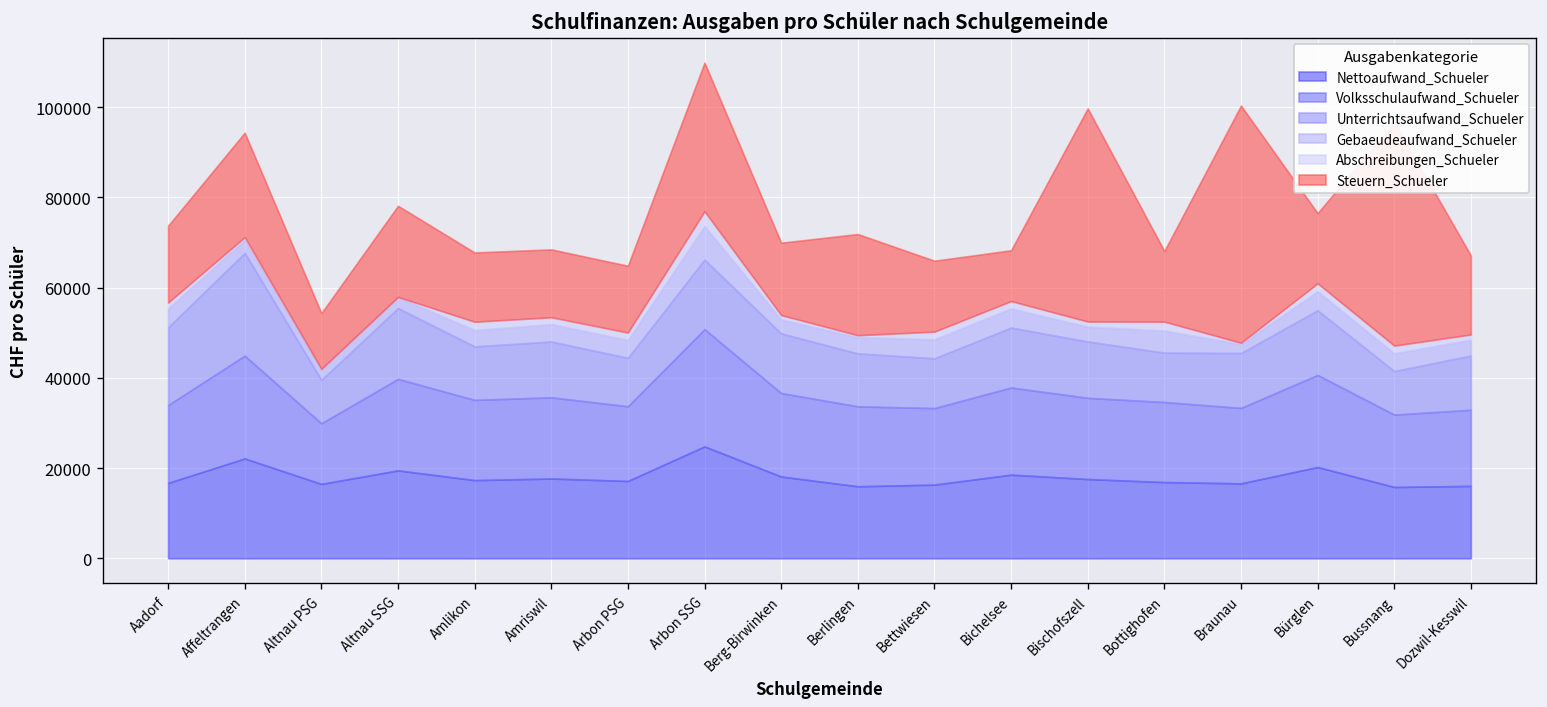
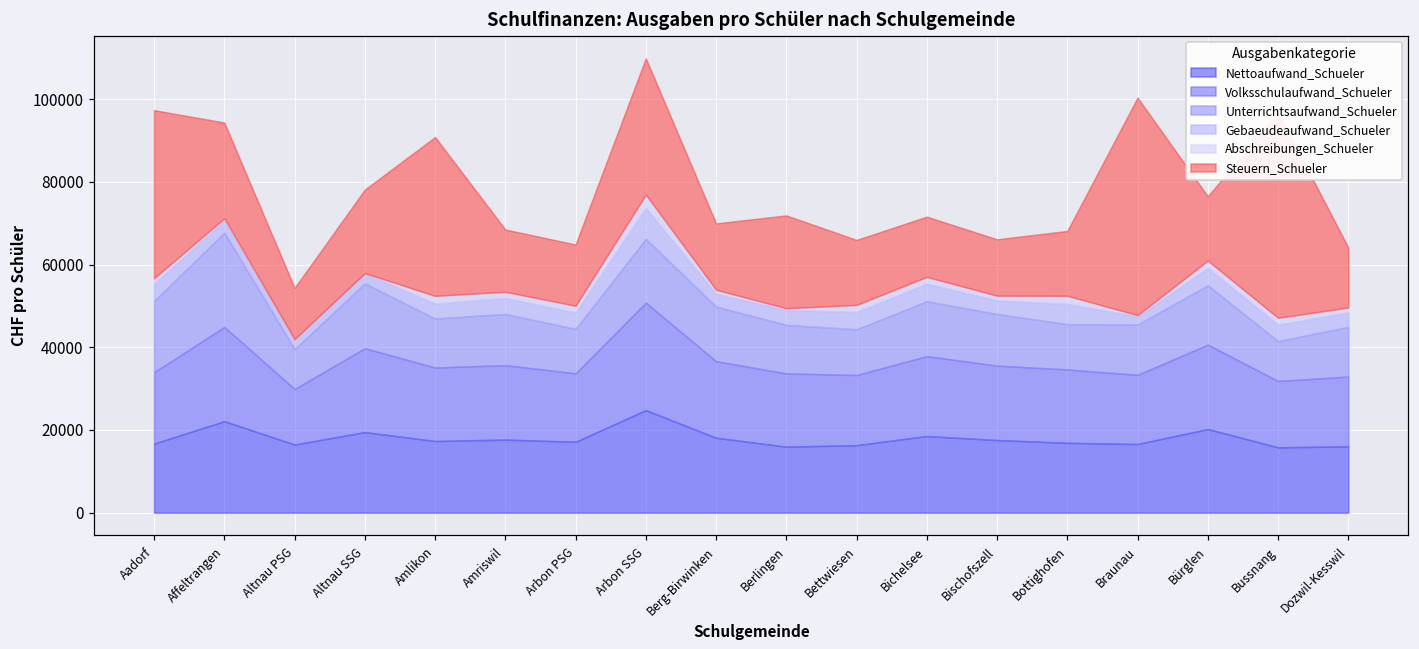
Steuern_Schueler, Aadorf: 17000 -> 41000
Steuern_Schueler, Amlikon: 15000 -> 38000
Steuern_Schueler, Bichelsee: 11000 -> 15000
Steuern_Schueler, Bischofszell: 47000 -> 14000
Steuern_Schueler, Dozwil-Kesswil: 18000 -> 15000
